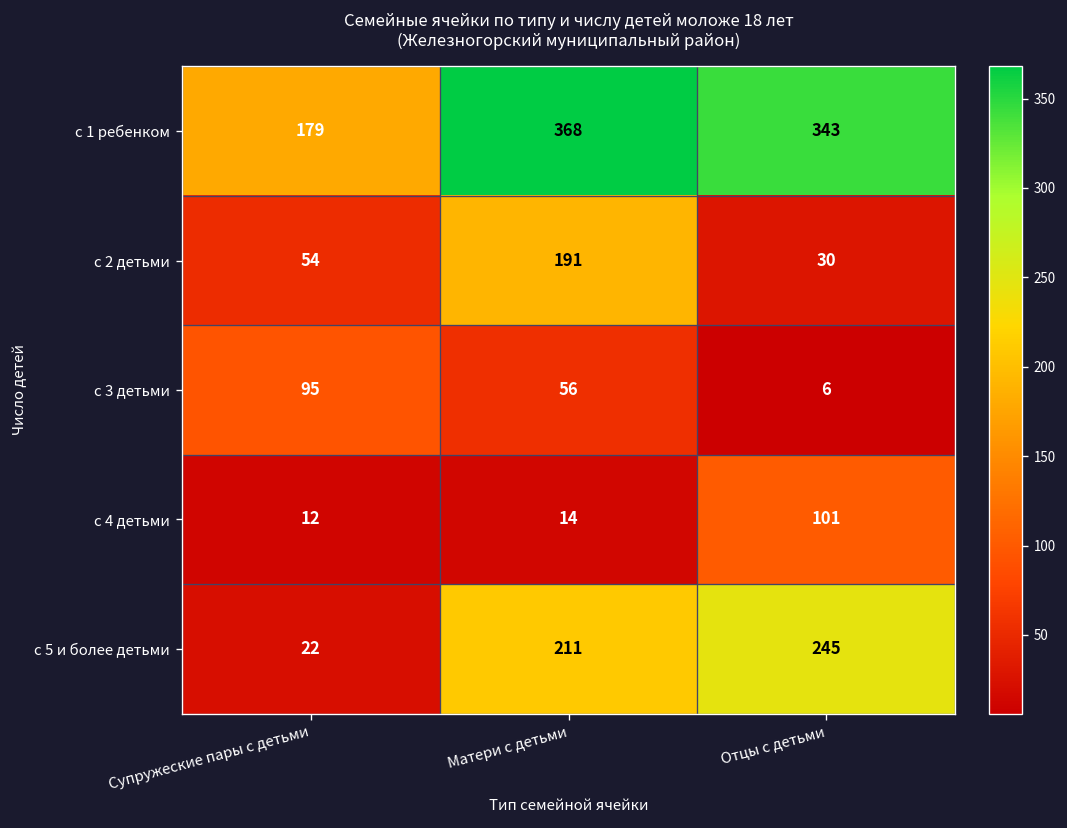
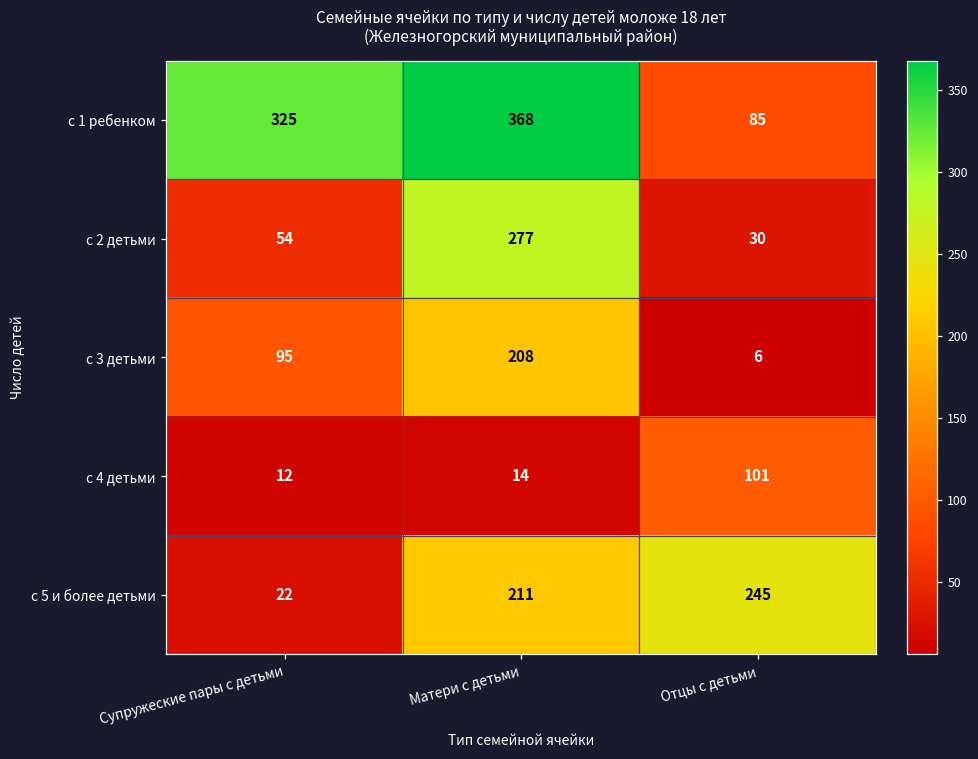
с 1 ребенком, Супружеские пары с детьми: 179 -> 325
с 1 ребенком, Отцы с детьми: 343 -> 85
с 2 детьми, Матери с детьми: 191 -> 277
с 3 детьми, Матери с детьми: 56 -> 208
